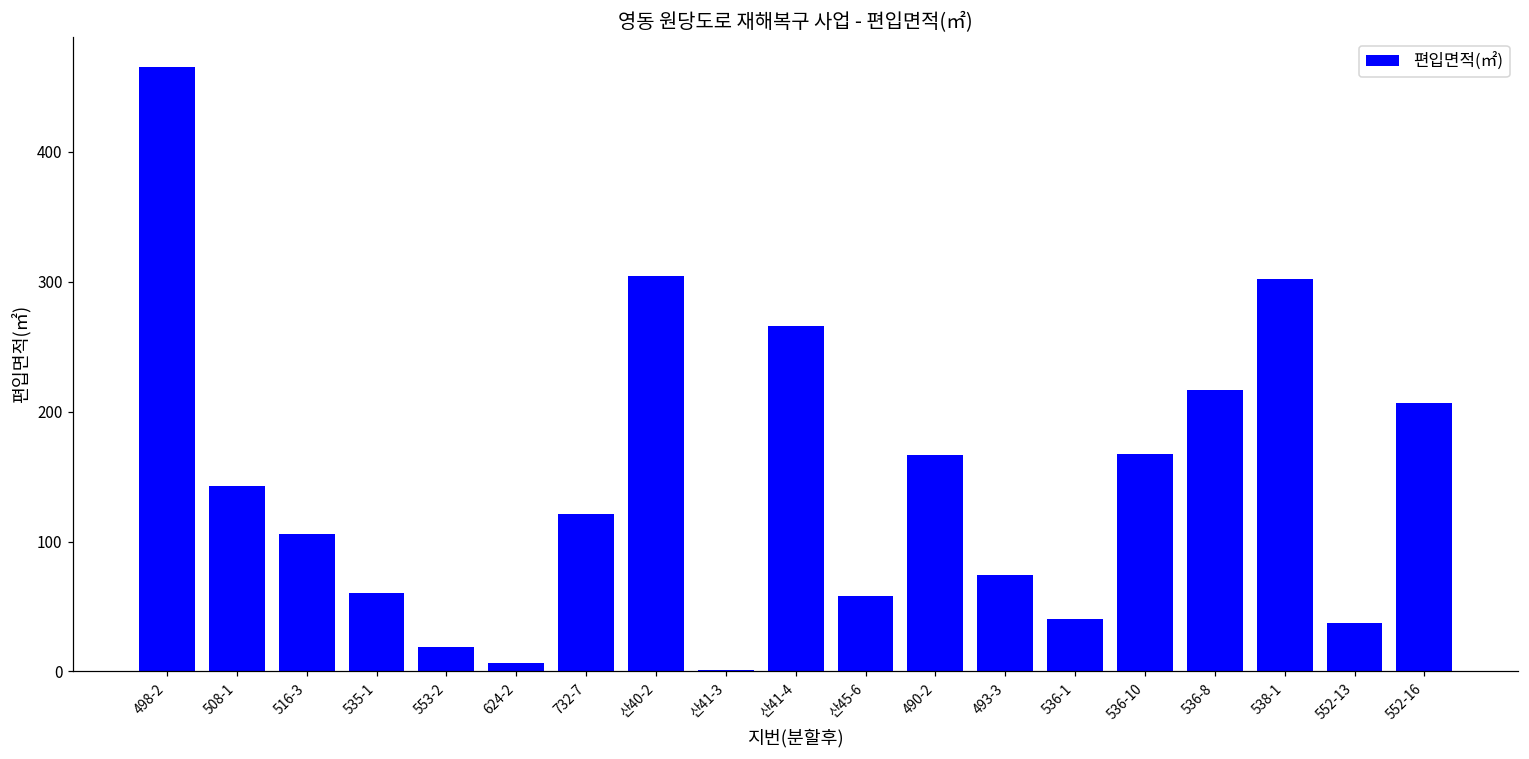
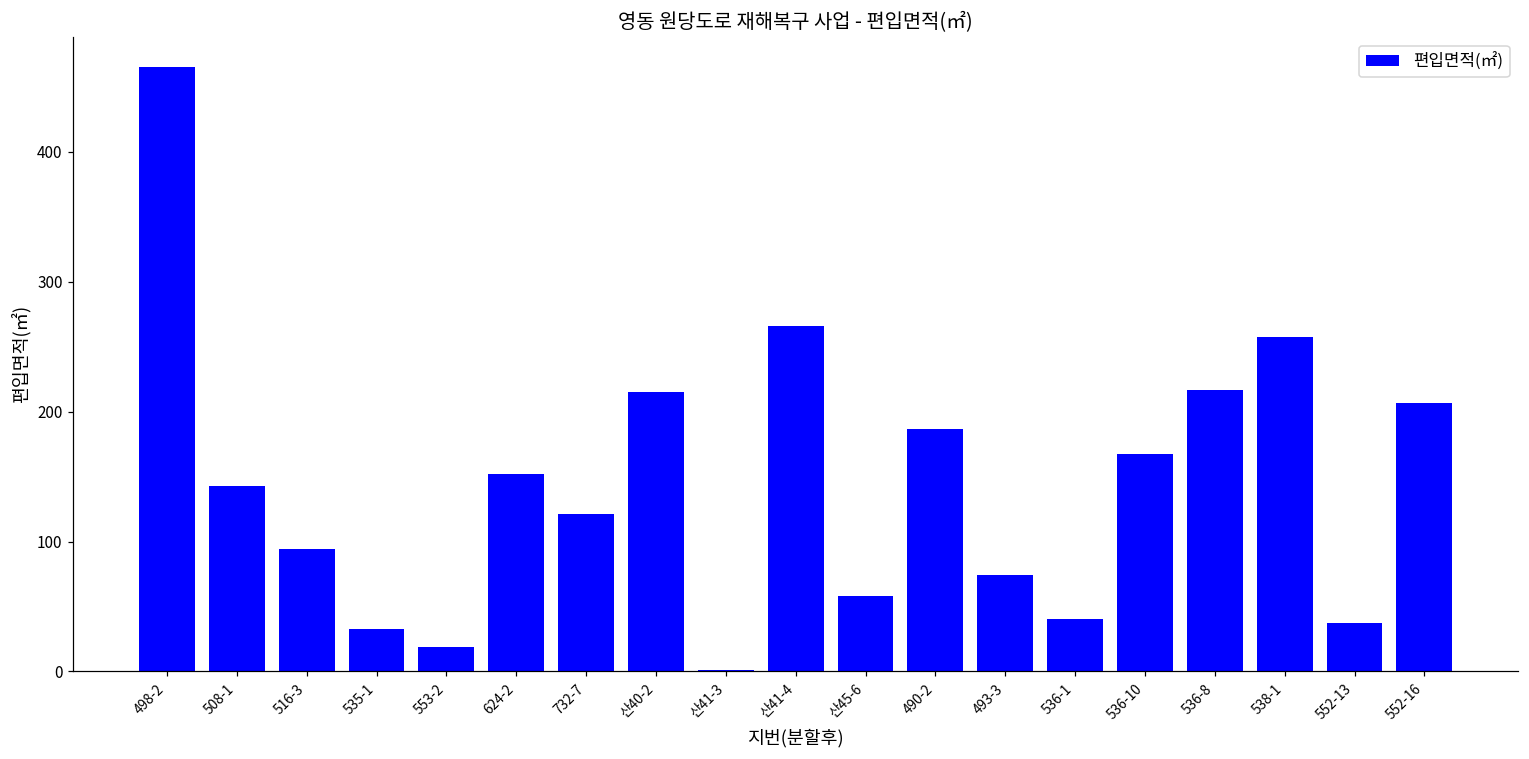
516-3: 106 -> 94
535-1: 60 -> 33
624-2: 7 -> 152
산40-2: 304 -> 215
490-2: 166 -> 187
538-1: 302 -> 258
